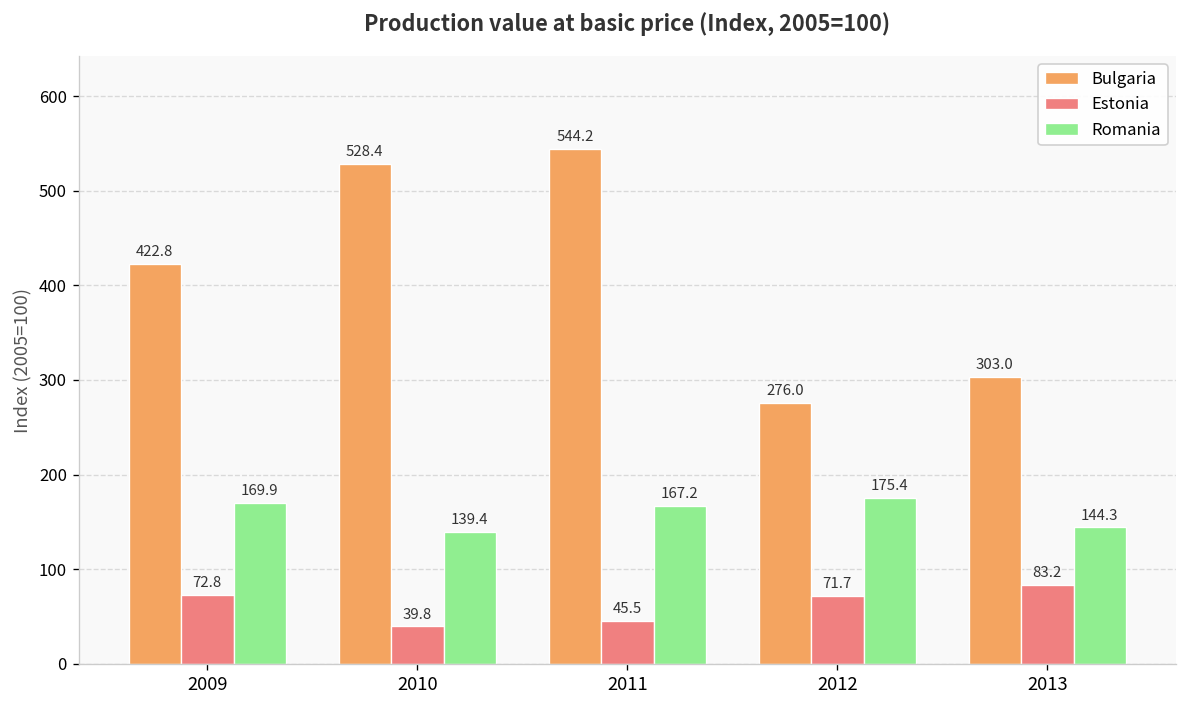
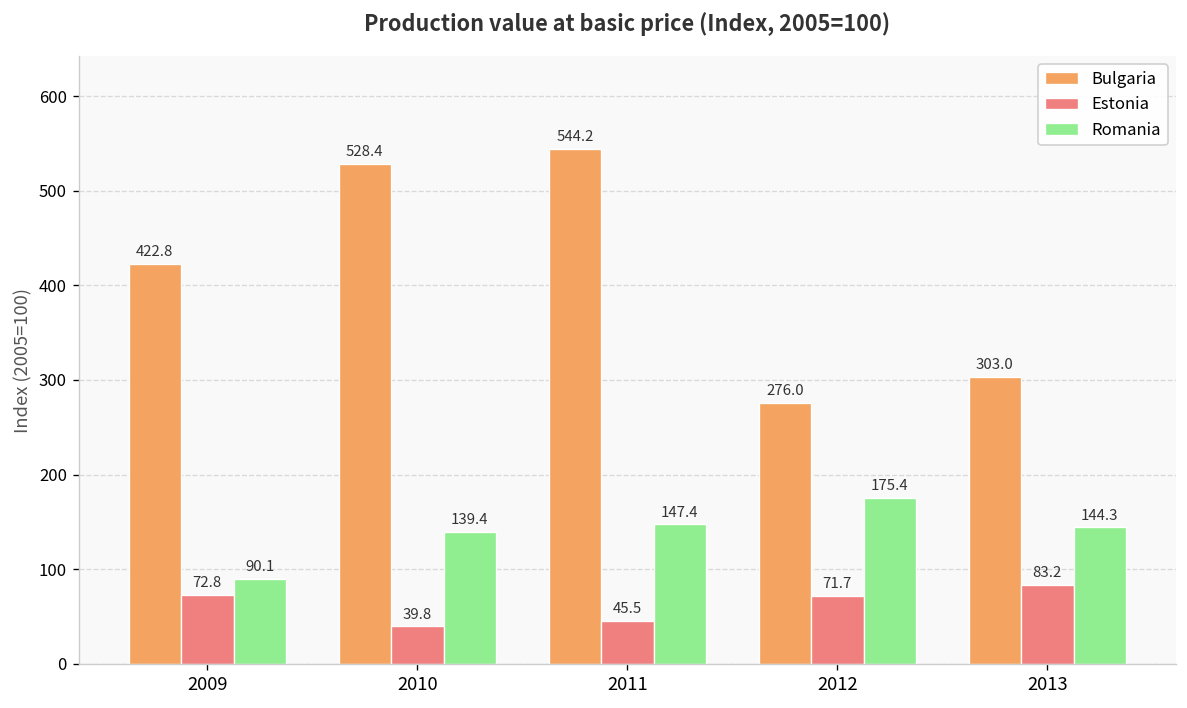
Romania, 2009: 169.9 -> 90.1
Romania, 2011: 167.2 -> 147.4
